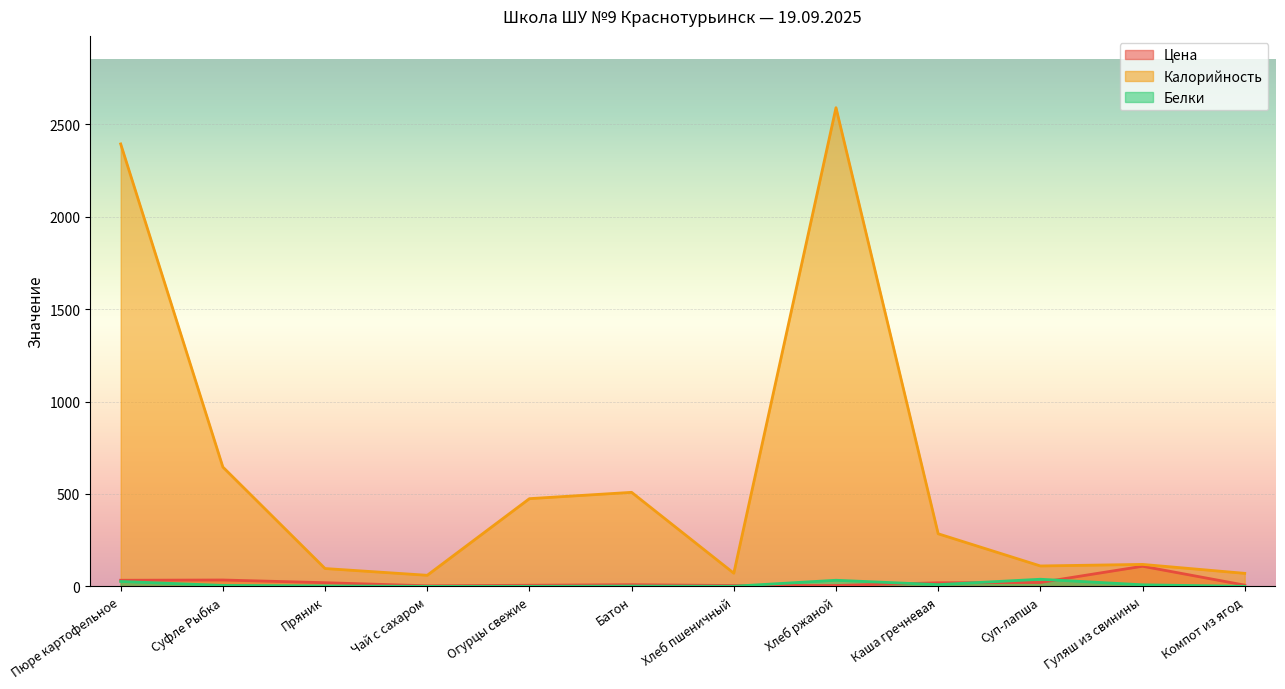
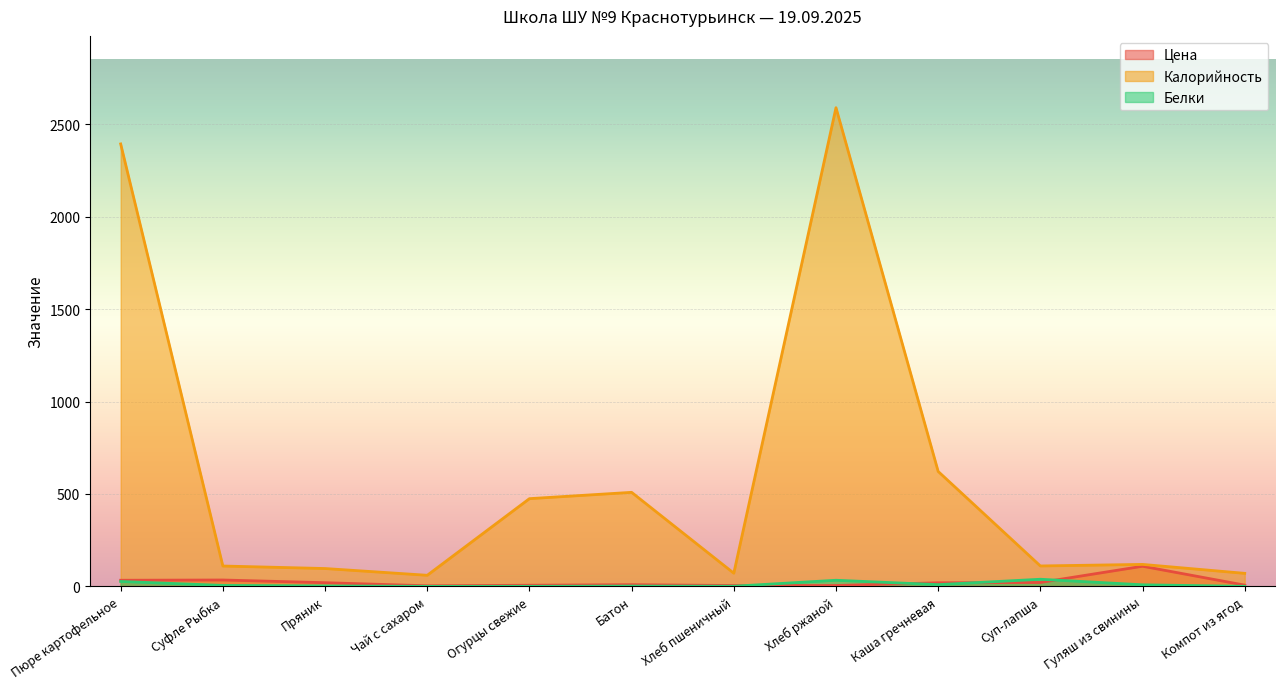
Калорийность, Суфле Рыбка: 650 -> 110
Калорийность, Каша гречневая: 280 -> 620
